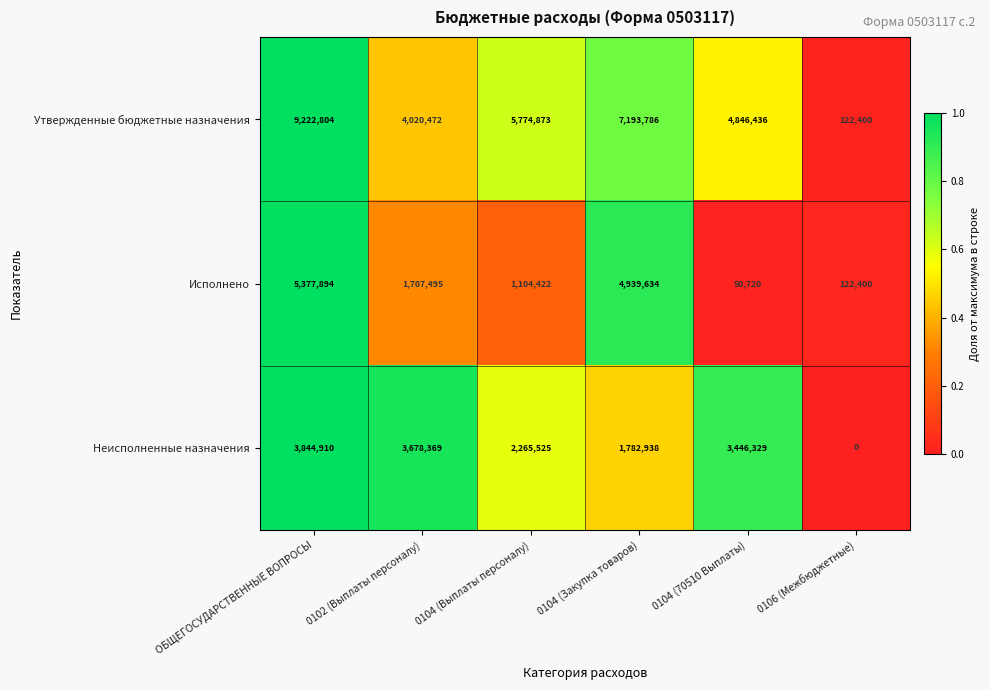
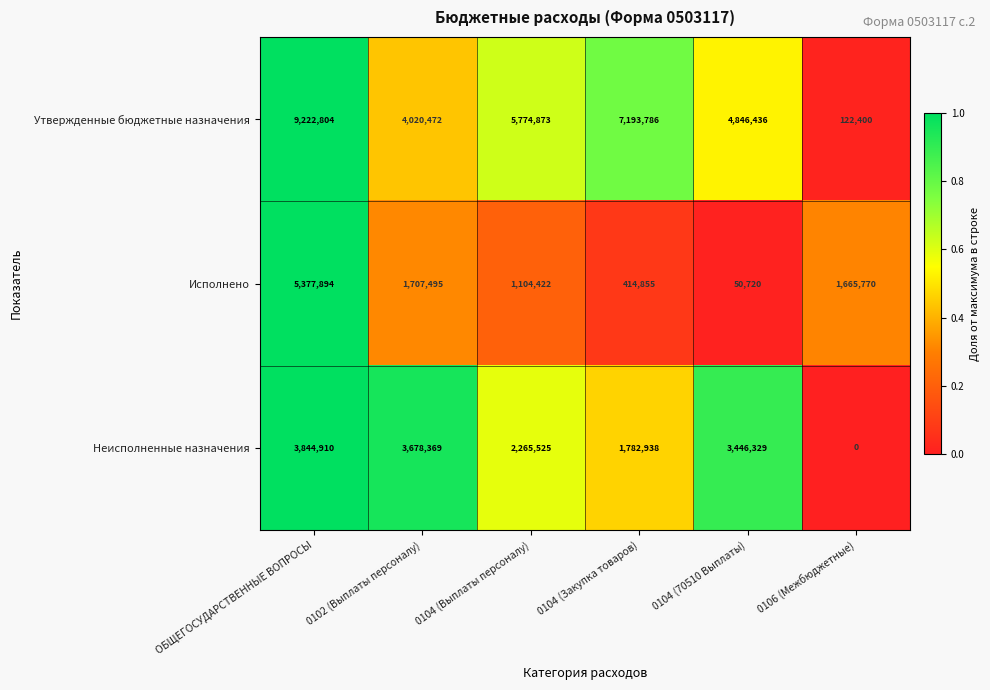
Исполнено, 0104 (Закупка товаров): 4,939,634 -> 414,855
Исполнено, 0106 (Межбюджетные): 122,400 -> 1,665,770
